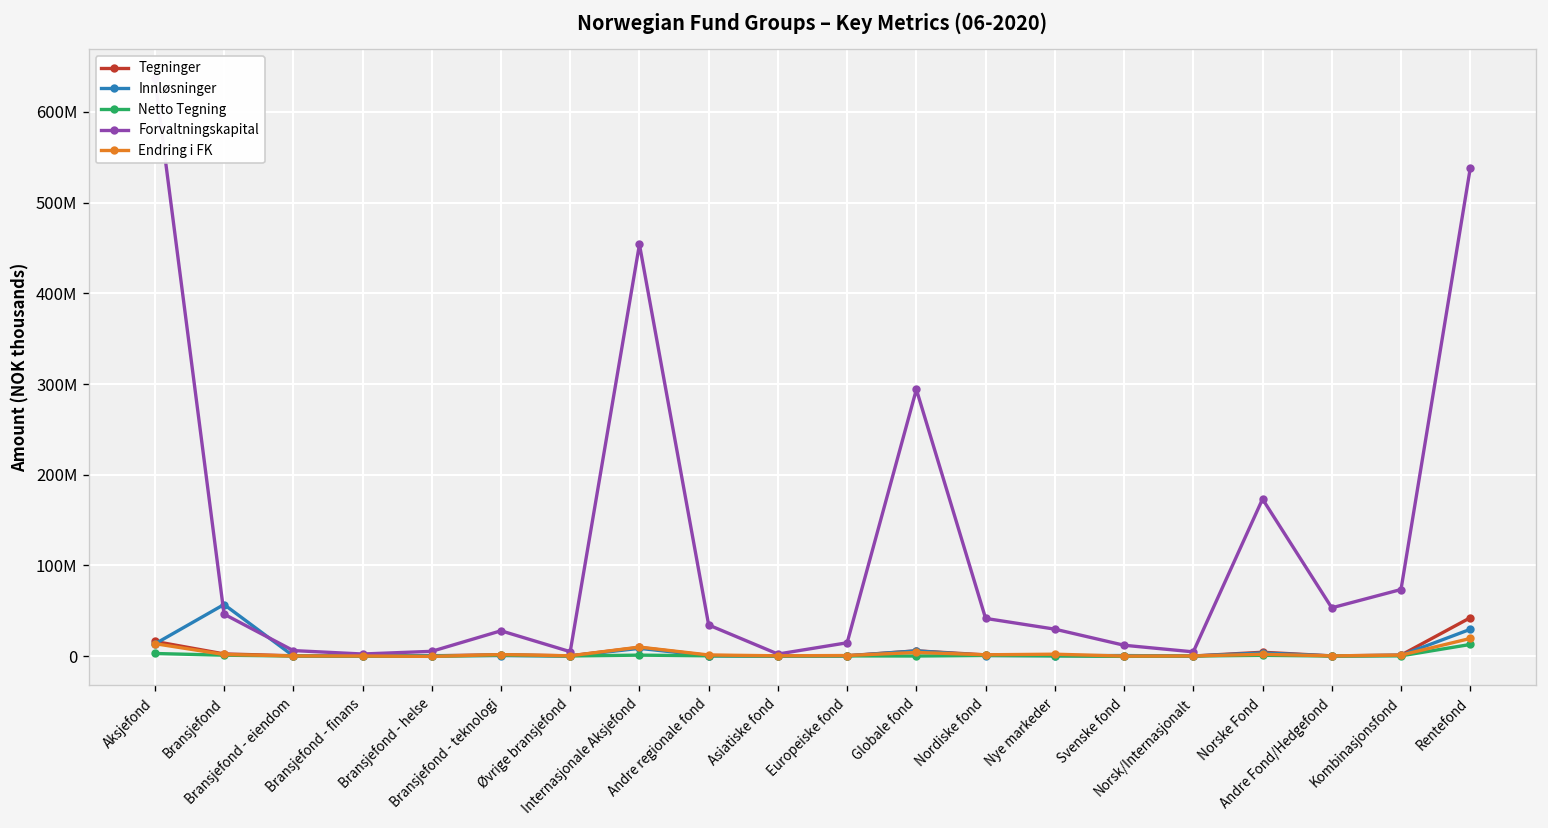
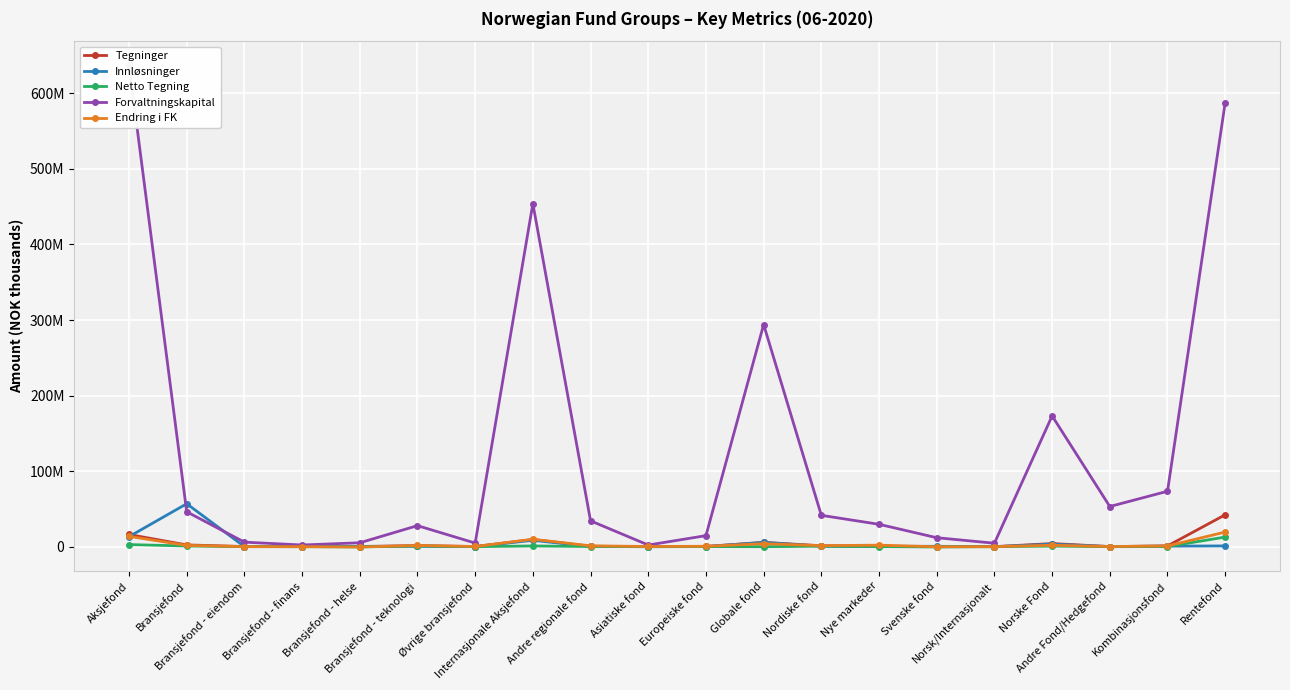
Innløsninger, Rentefond: 30000000 -> 0
Forvaltningskapital, Rentefond: 540000000 -> 590000000
